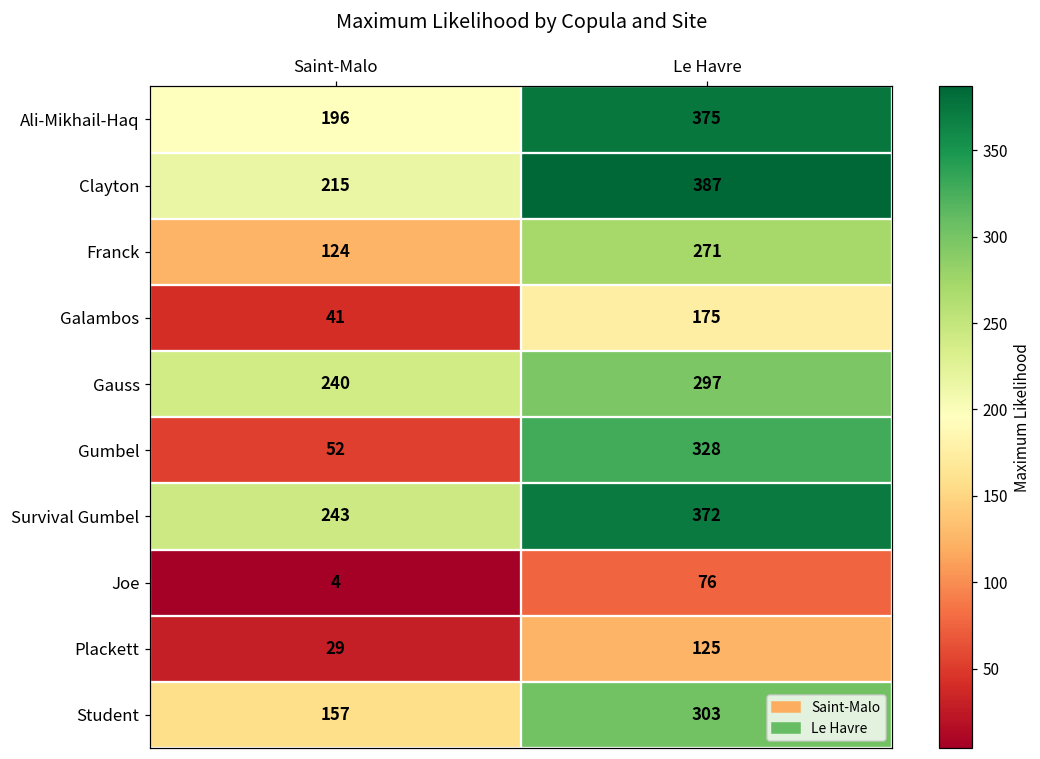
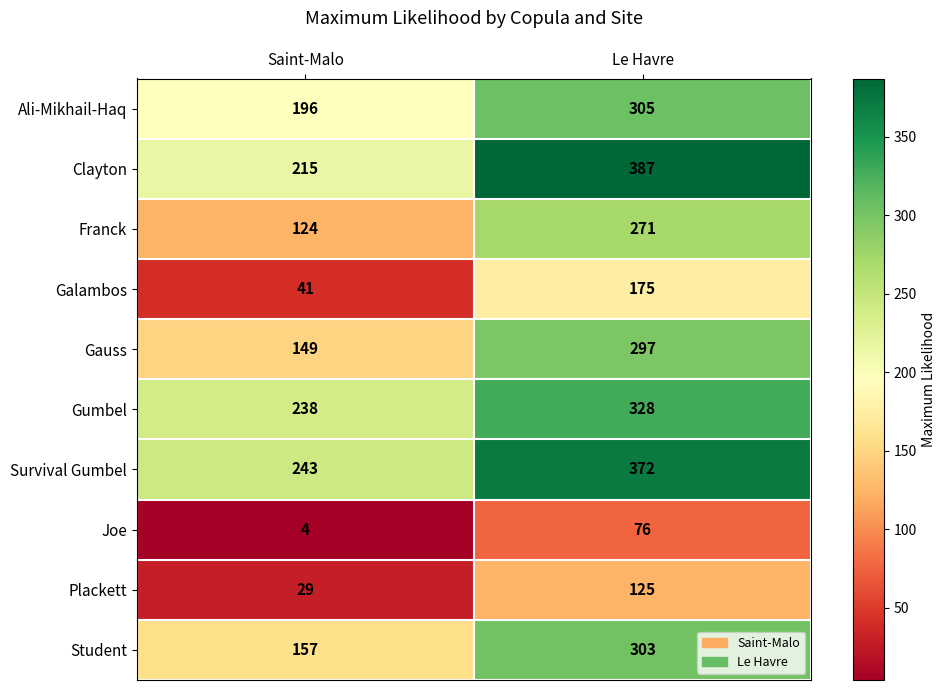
Ali-Mikhail-Haq, Le Havre: 375 -> 305
Gauss, Saint-Malo: 240 -> 149
Gumbel, Saint-Malo: 52 -> 238
